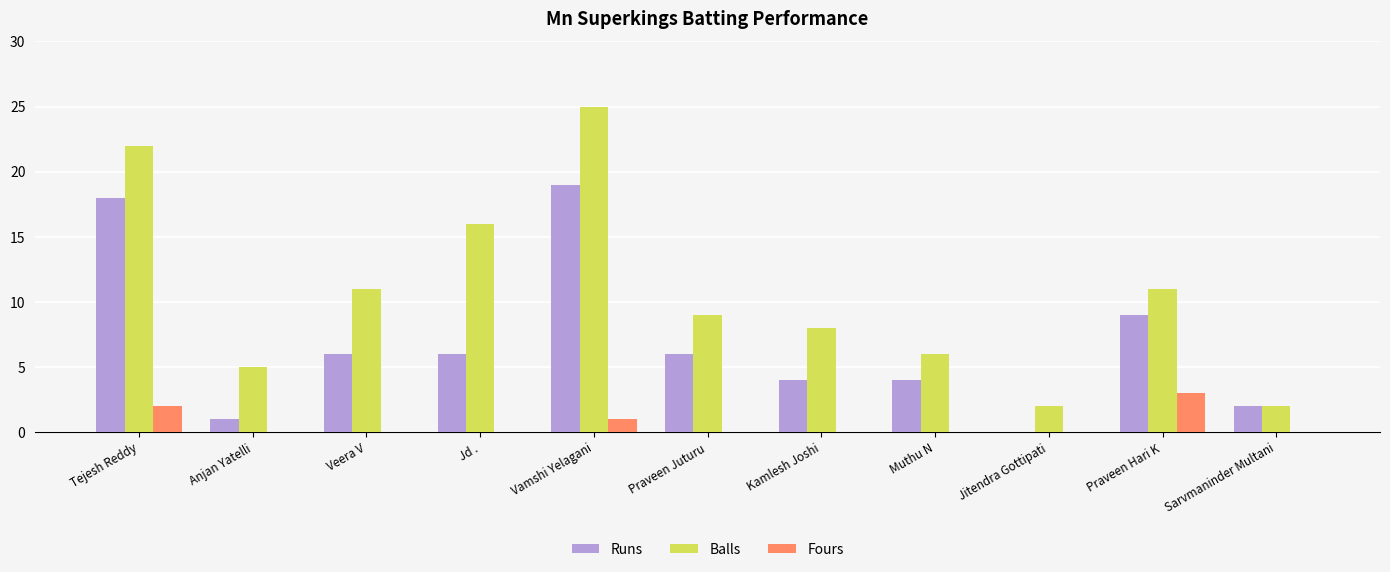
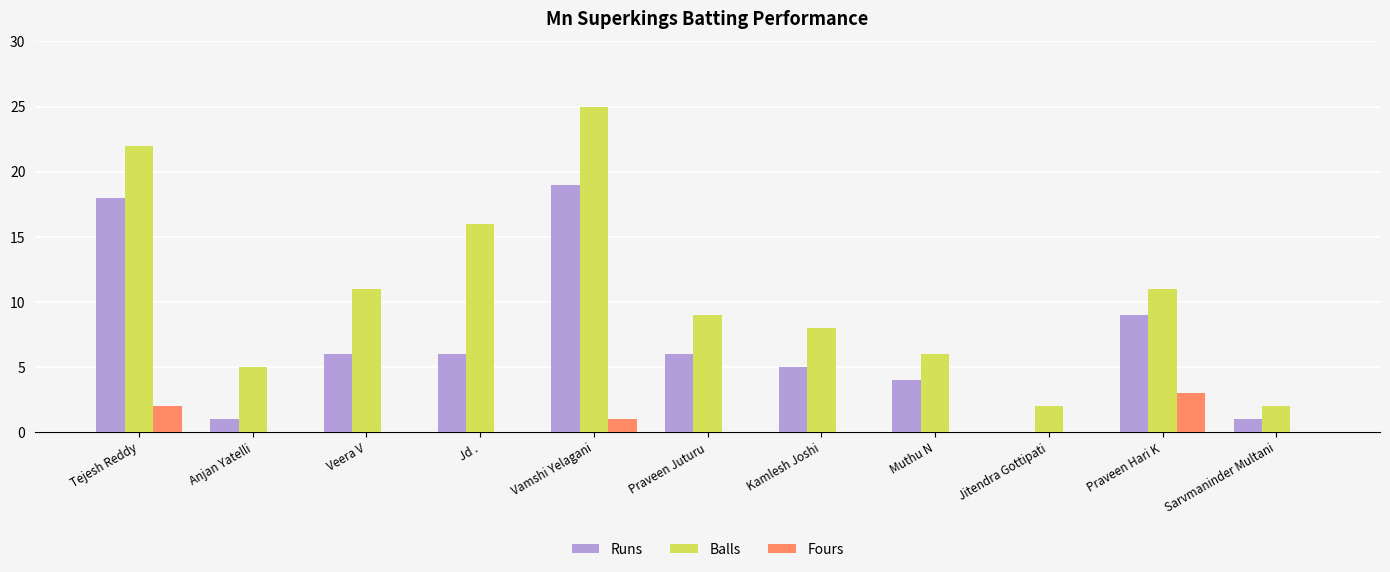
Runs, Kamlesh Joshi: 4 -> 5
Runs, Sarvmaninder Multani: 2 -> 1
